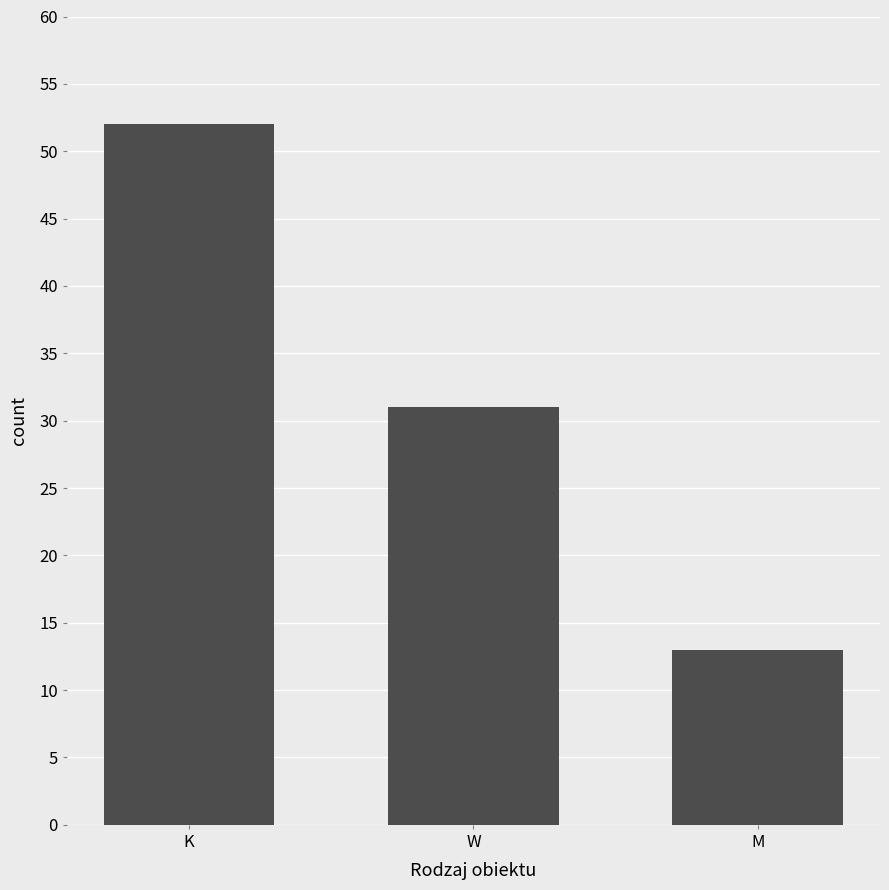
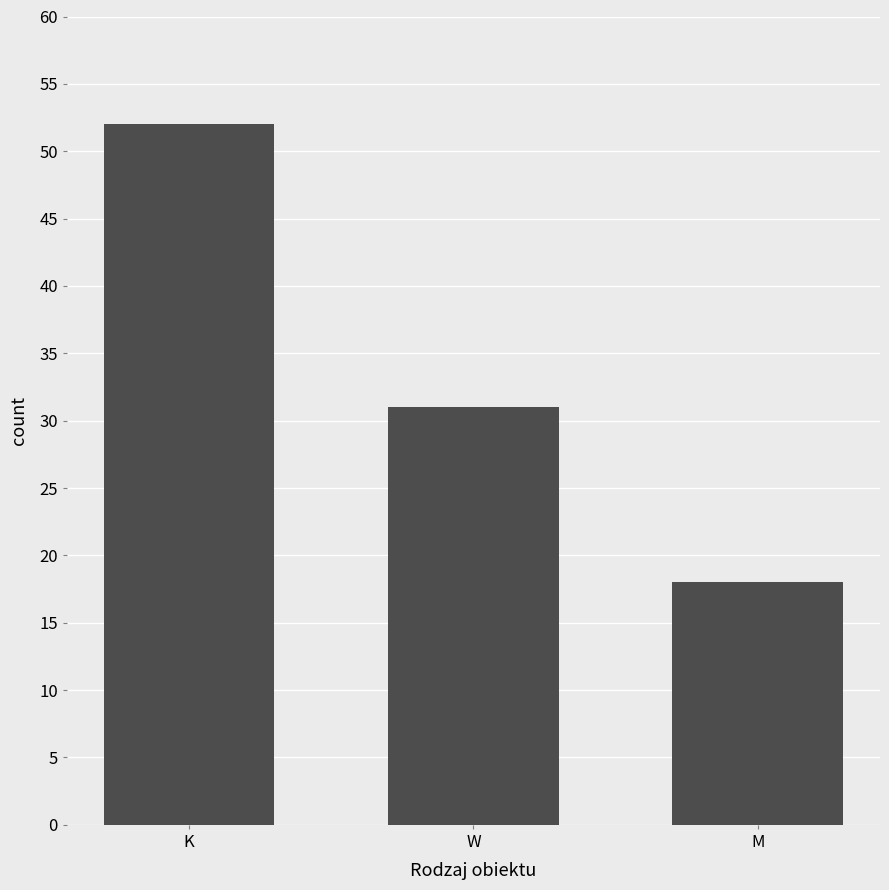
M: 13 -> 18
